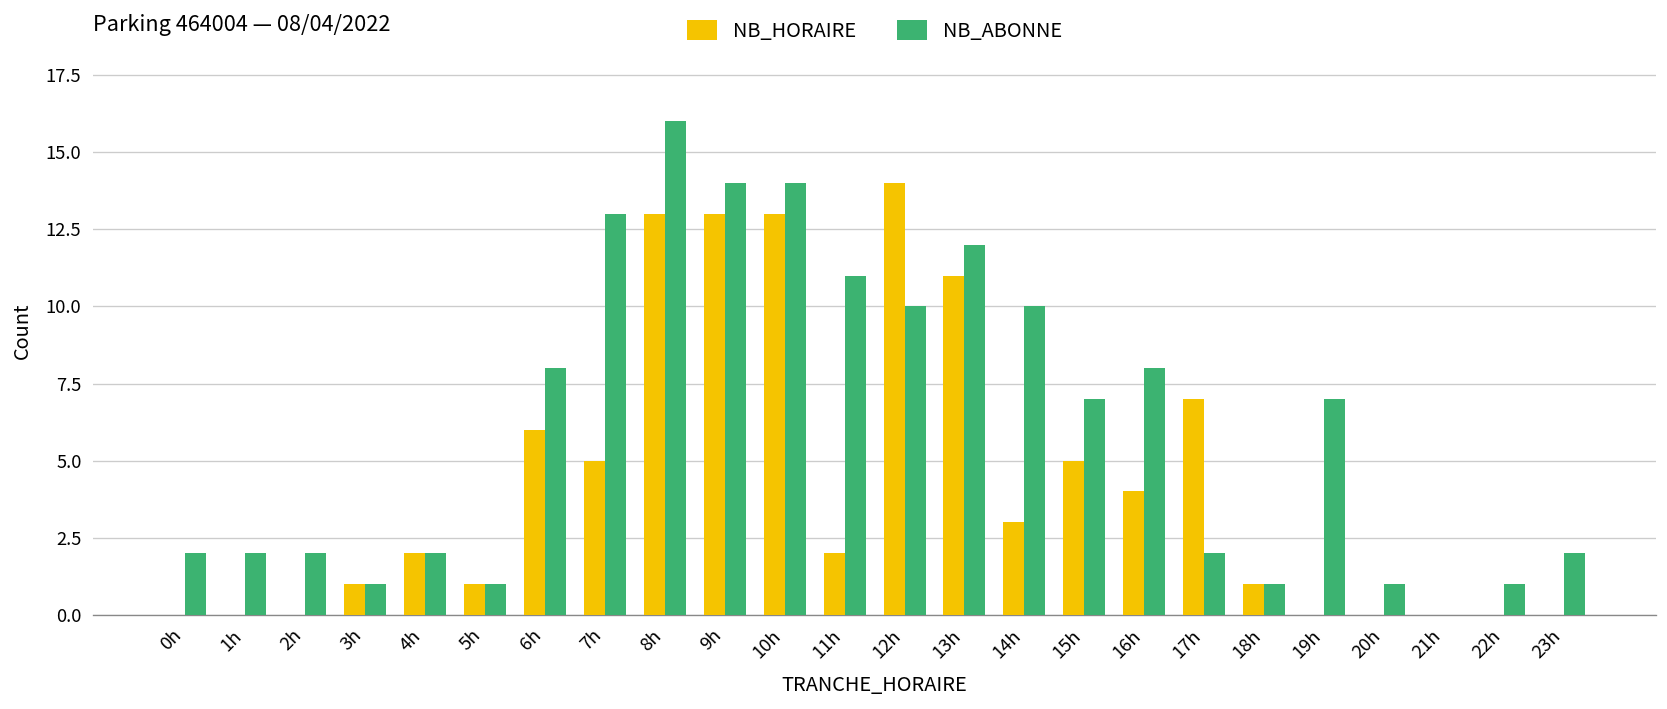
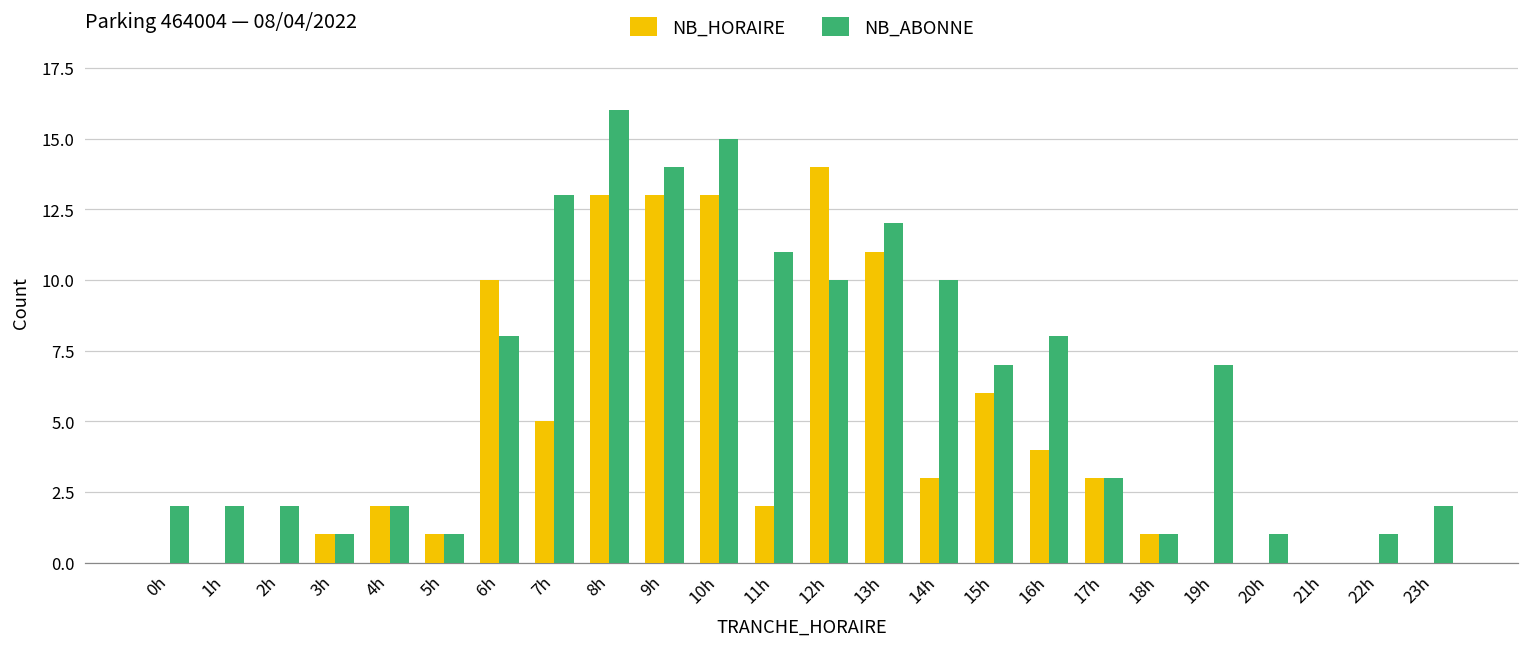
NB_HORAIRE, 6h: 6 -> 10
NB_ABONNE, 10h: 14 -> 15
NB_HORAIRE, 15h: 5 -> 6
NB_HORAIRE, 17h: 7 -> 3
NB_ABONNE, 17h: 2 -> 3
